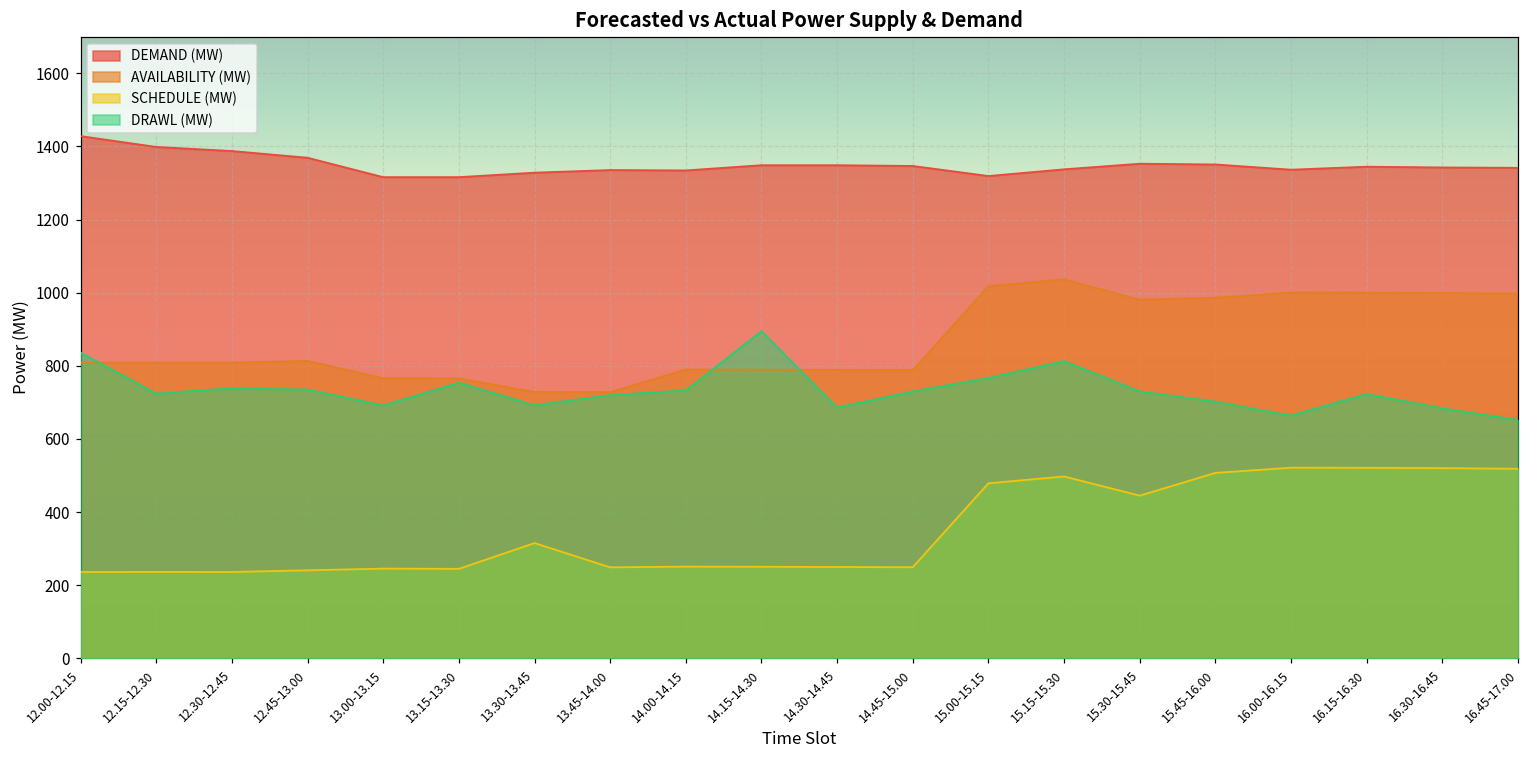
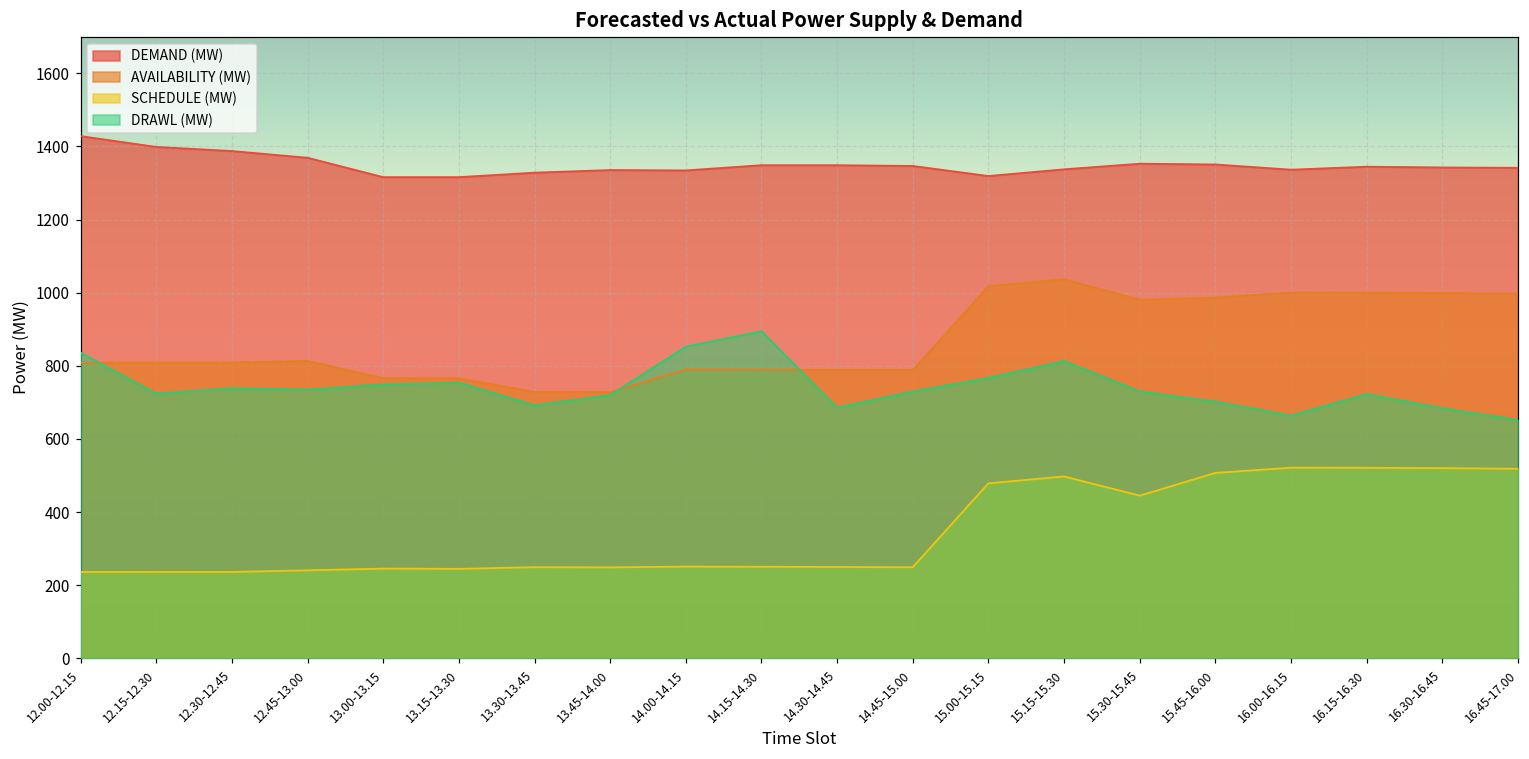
DRAWL (MW), 13.00-13.15: 690 -> 750
SCHEDULE (MW), 13.30-13.45: 320 -> 250
DRAWL (MW), 14.00-14.15: 730 -> 850
